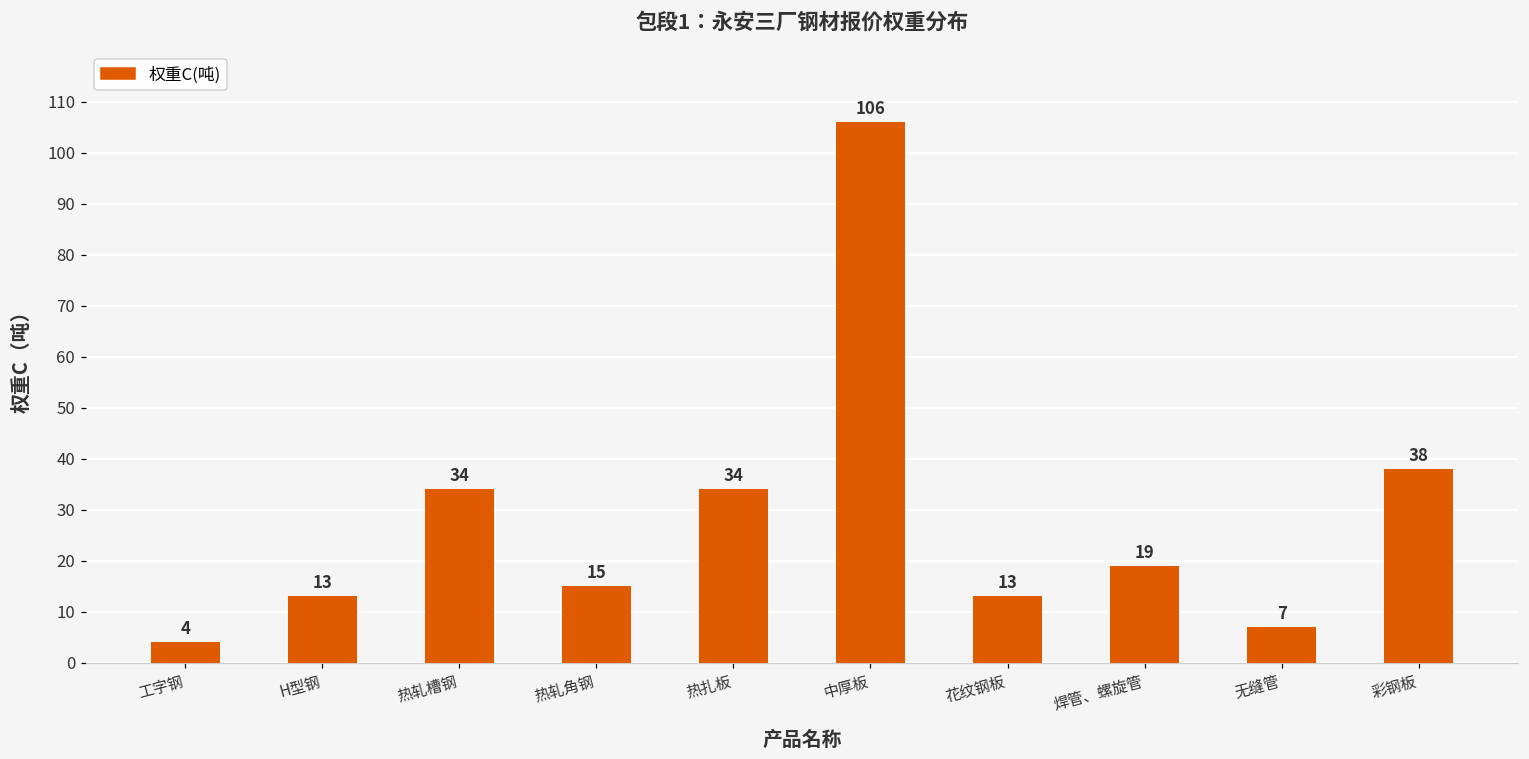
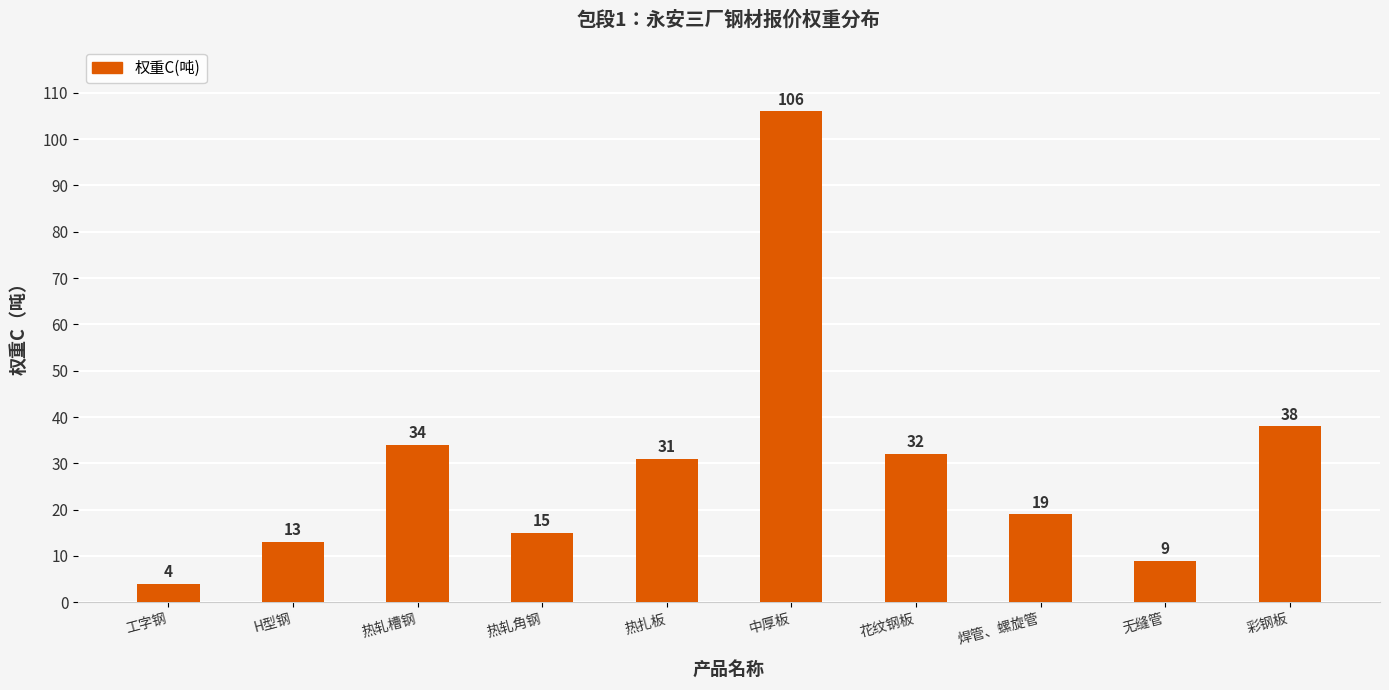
热扎板: 34 -> 31
花纹钢板: 13 -> 32
无缝管: 7 -> 9
